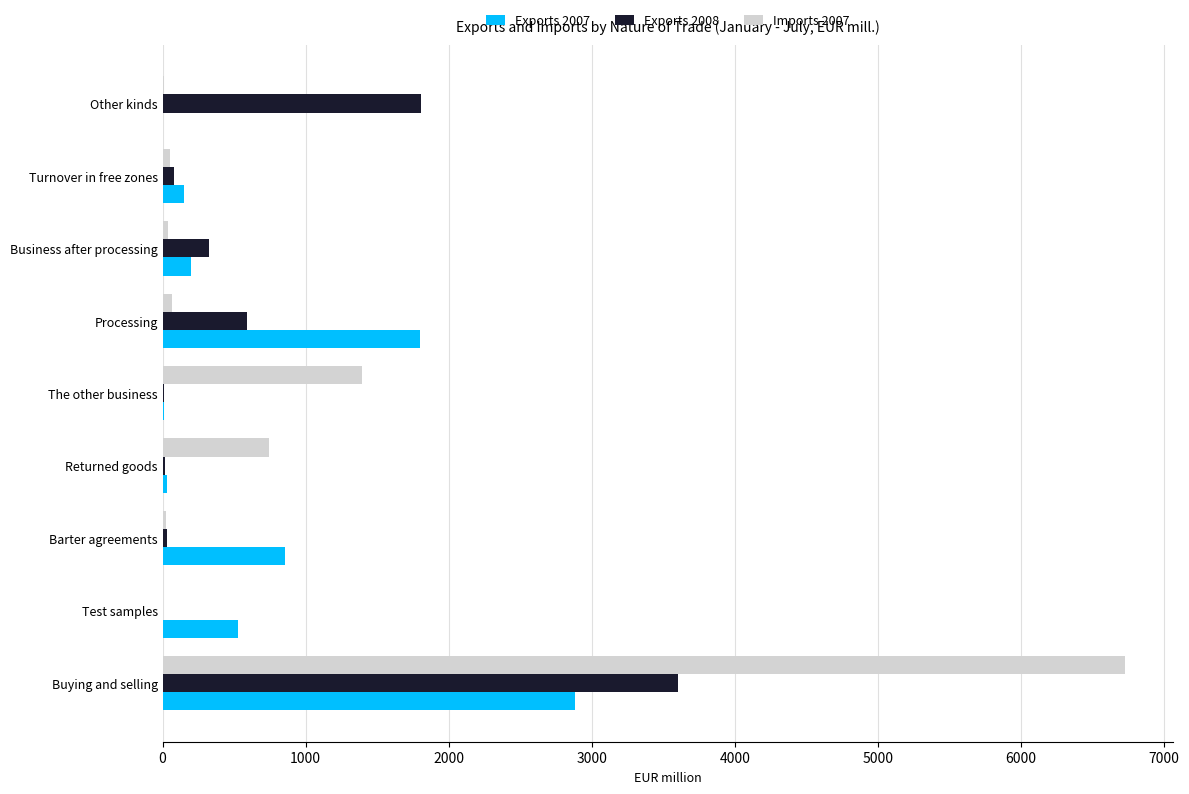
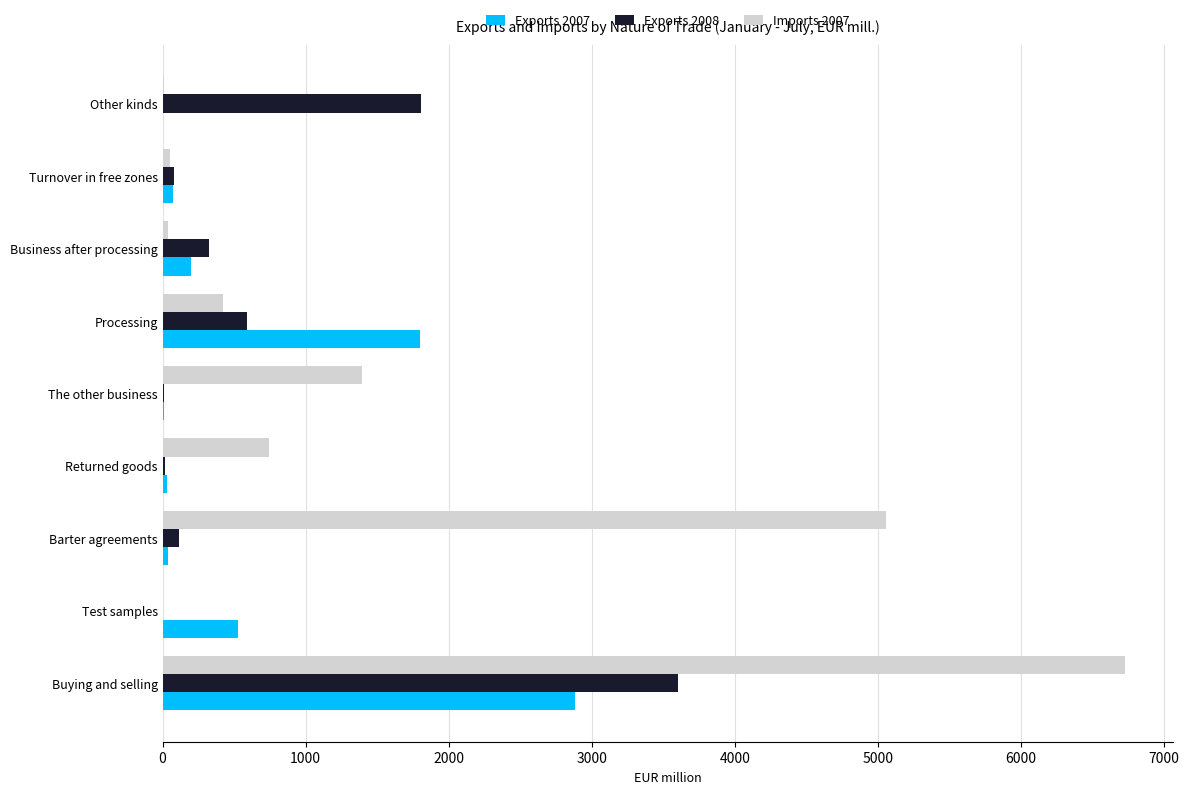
Exports 2007, Turnover in free zones: 150 -> 70
Imports 2007, Processing: 70 -> 420
Imports 2007, Barter agreements: 20 -> 5060
Exports 2008, Barter agreements: 30 -> 110
Exports 2007, Barter agreements: 850 -> 40
